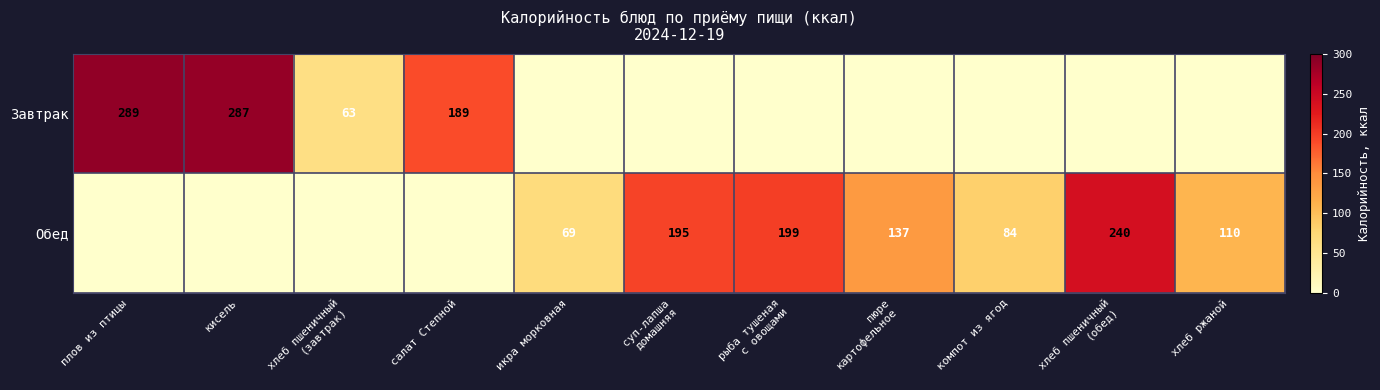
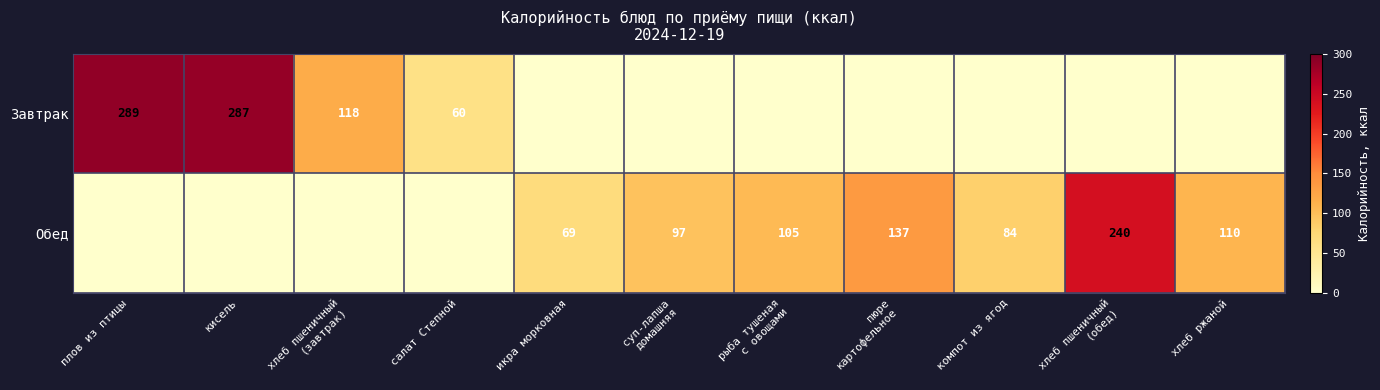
Завтрак, хлеб пшеничный (завтрак): 63 -> 118
Завтрак, салат Степной: 189 -> 60
Обед, суп-лапша домашняя: 195 -> 97
Обед, рыба тушеная с овощами: 199 -> 105
